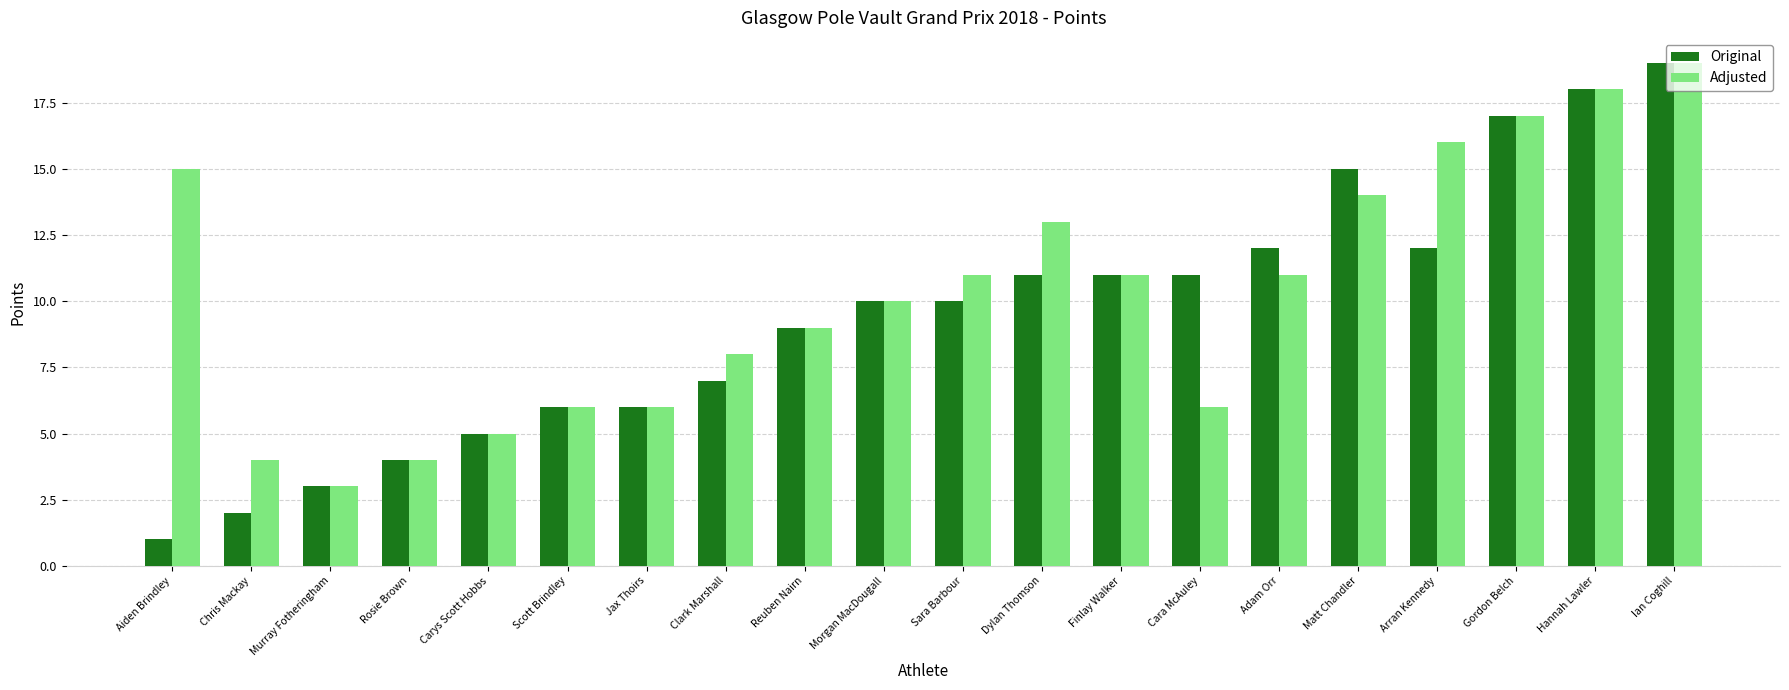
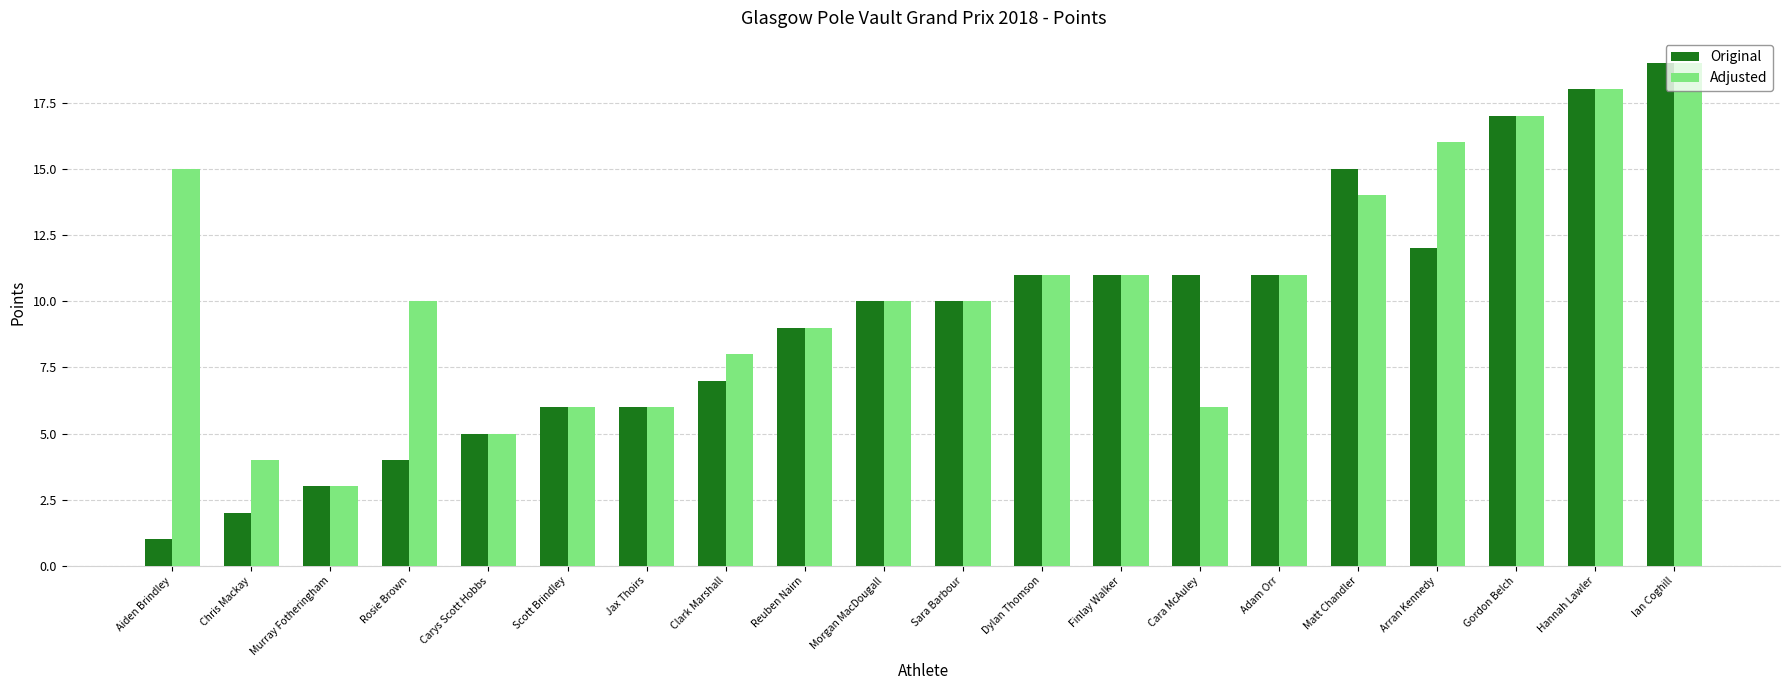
Adjusted, Rosie Brown: 4 -> 10
Adjusted, Sara Barbour: 11 -> 10
Adjusted, Dylan Thomson: 13 -> 11
Original, Adam Orr: 12 -> 11
